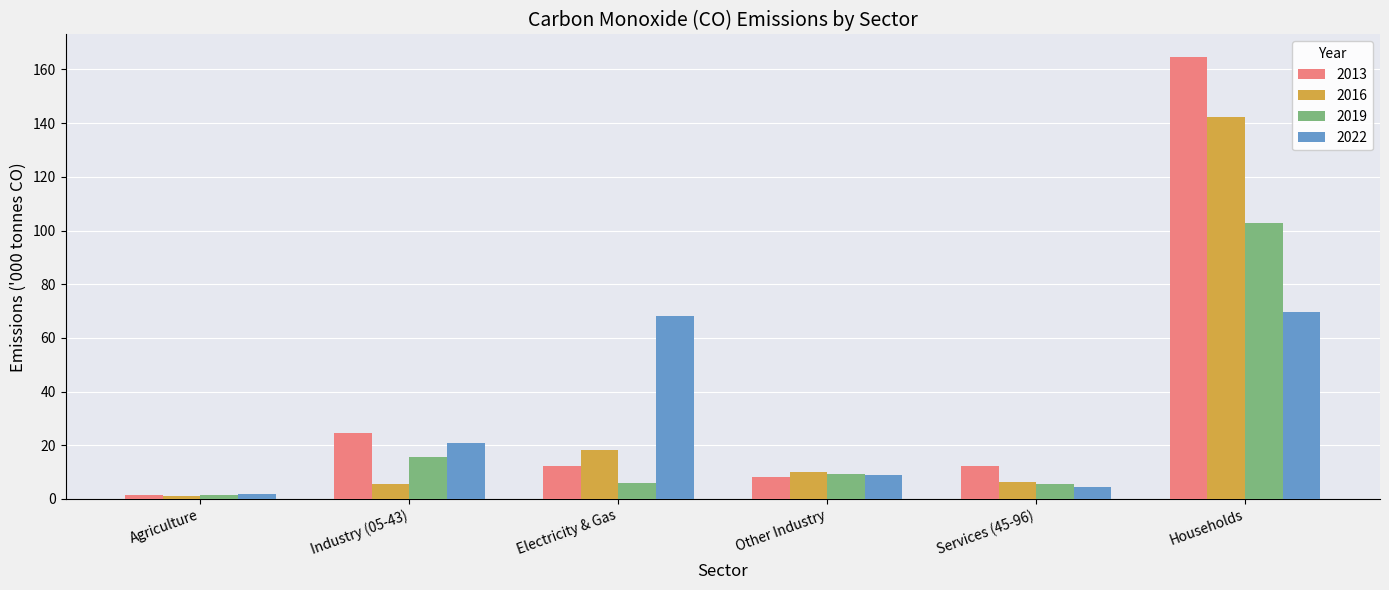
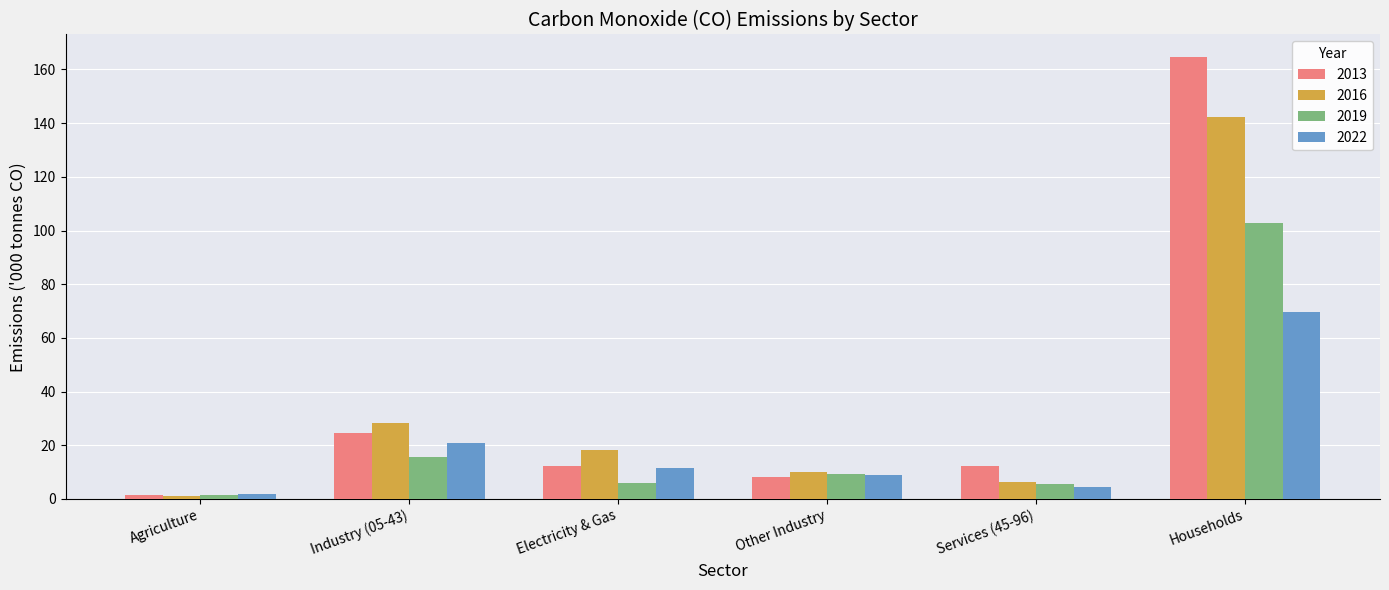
2016, Industry (05-43): 5 -> 28
2022, Electricity & Gas: 68 -> 12
